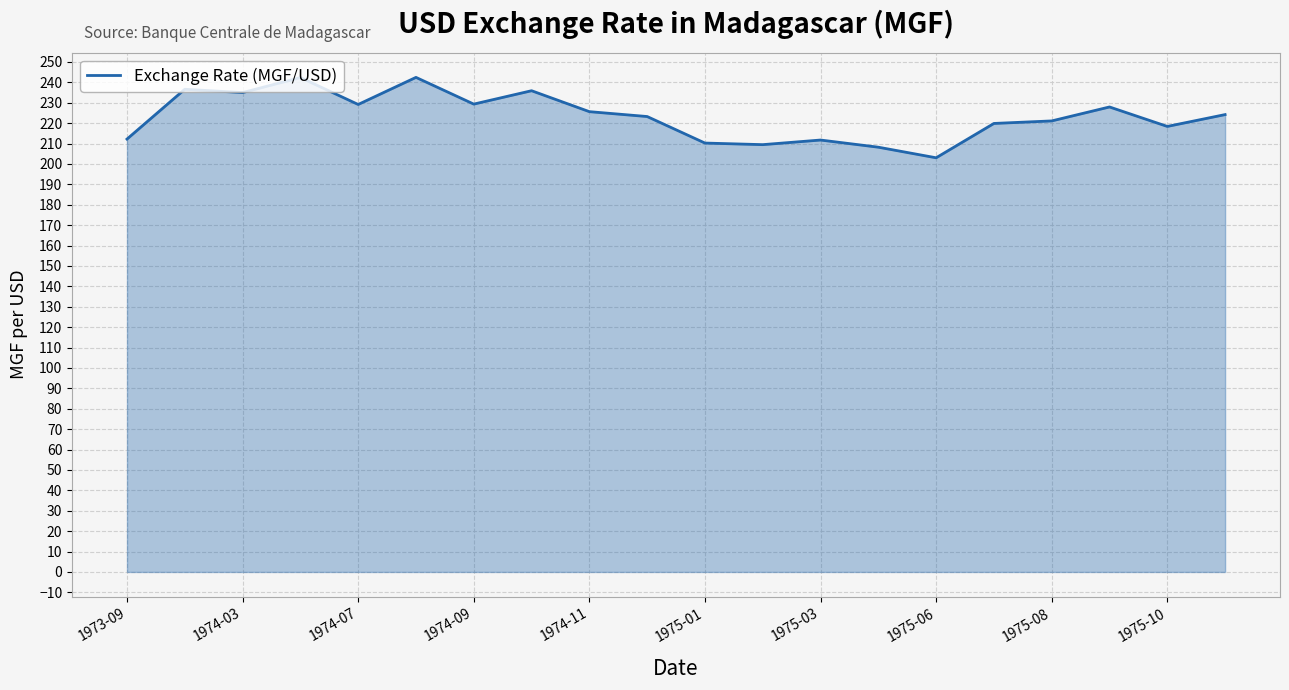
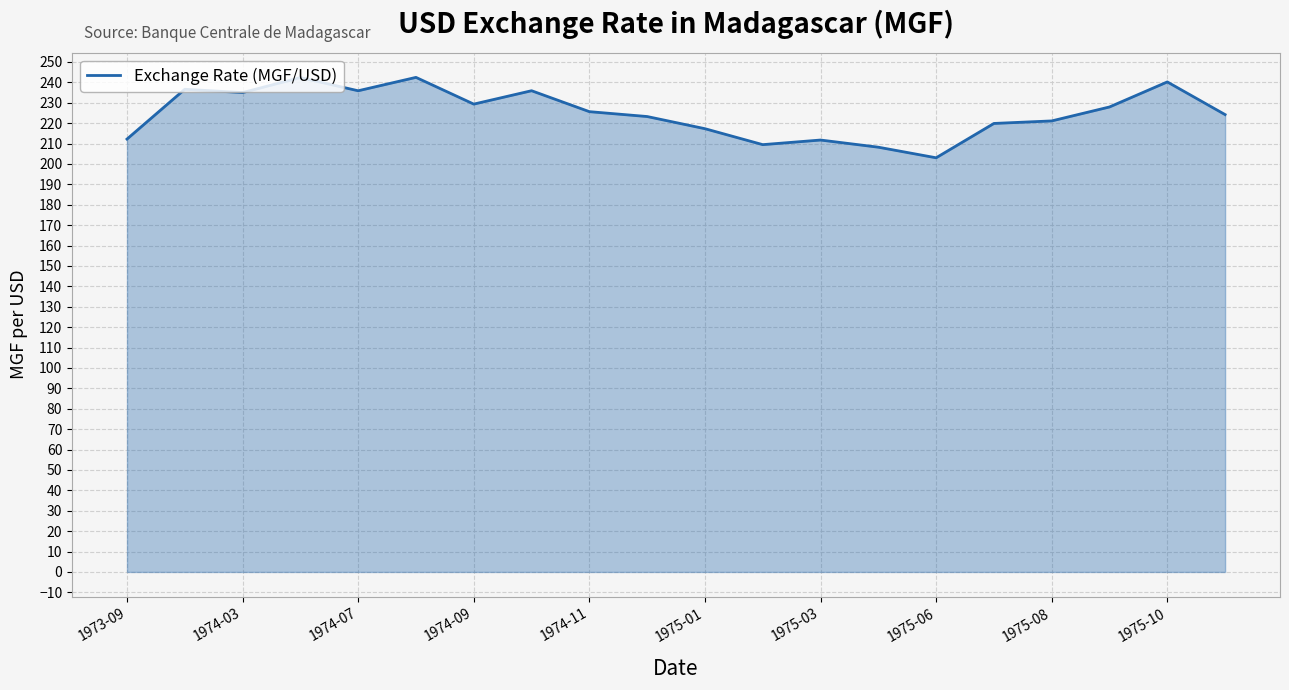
1974-07: 229 -> 236
1975-01: 210 -> 217
1975-10: 218 -> 240
